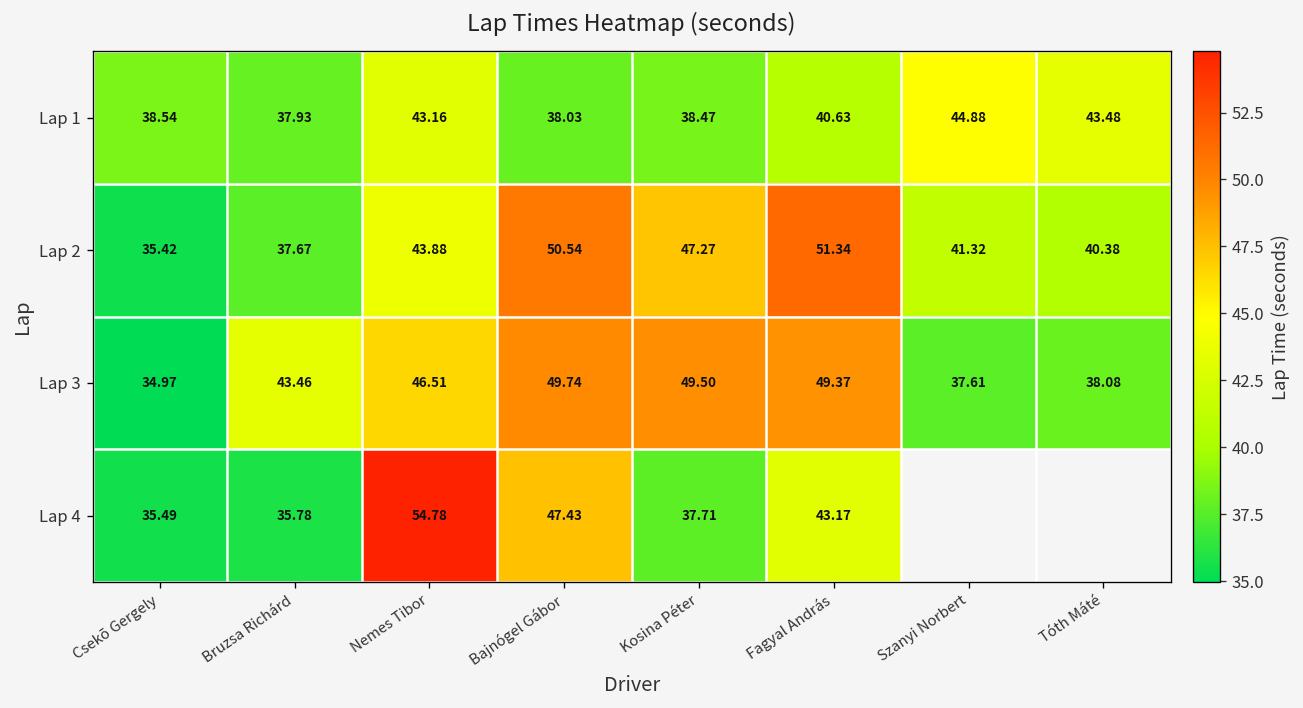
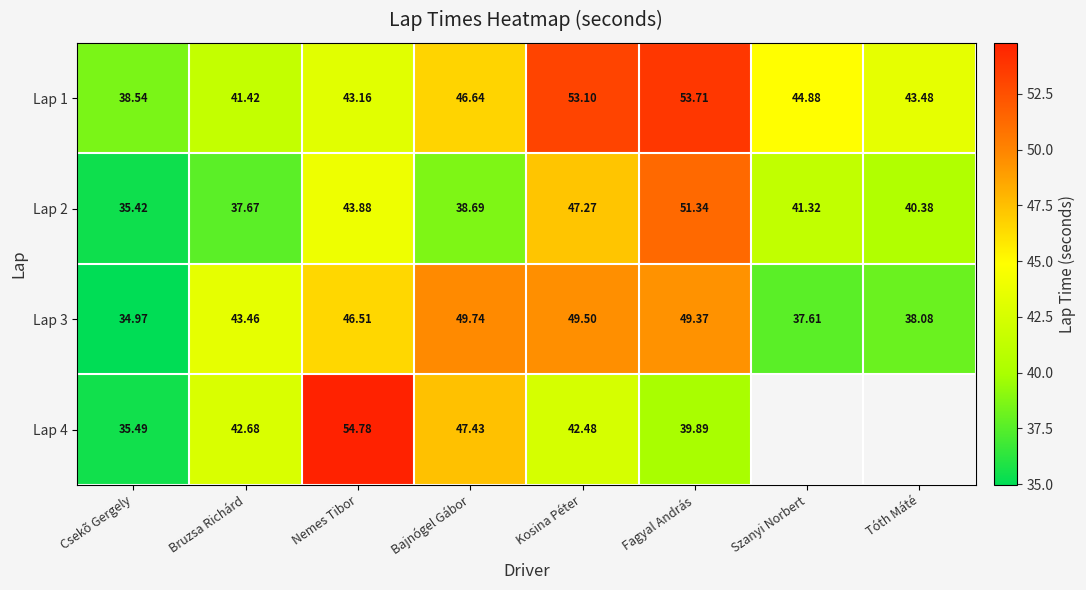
Lap 1, Bruzsa Richárd: 37.93 -> 41.42
Lap 1, Bajnógel Gábor: 38.03 -> 46.64
Lap 1, Kosina Péter: 38.47 -> 53.10
Lap 1, Fagyal András: 40.63 -> 53.71
Lap 2, Bajnógel Gábor: 50.54 -> 38.69
Lap 4, Bruzsa Richárd: 35.78 -> 42.68
Lap 4, Kosina Péter: 37.71 -> 42.48
Lap 4, Fagyal András: 43.17 -> 39.89
